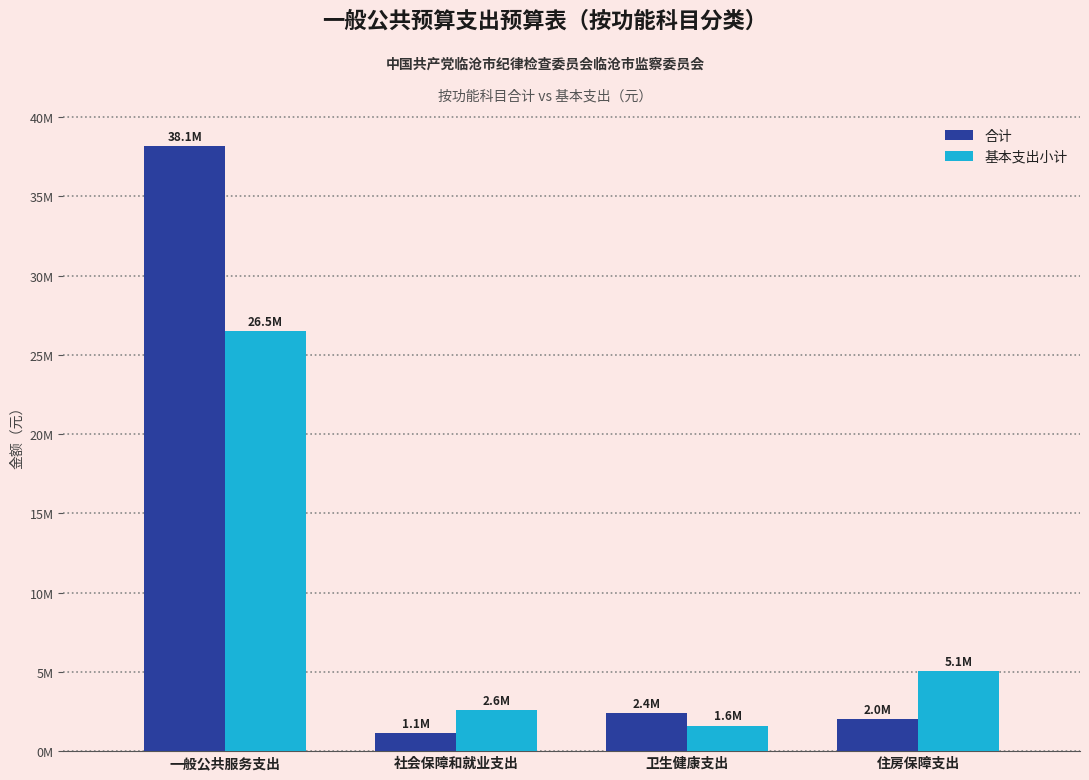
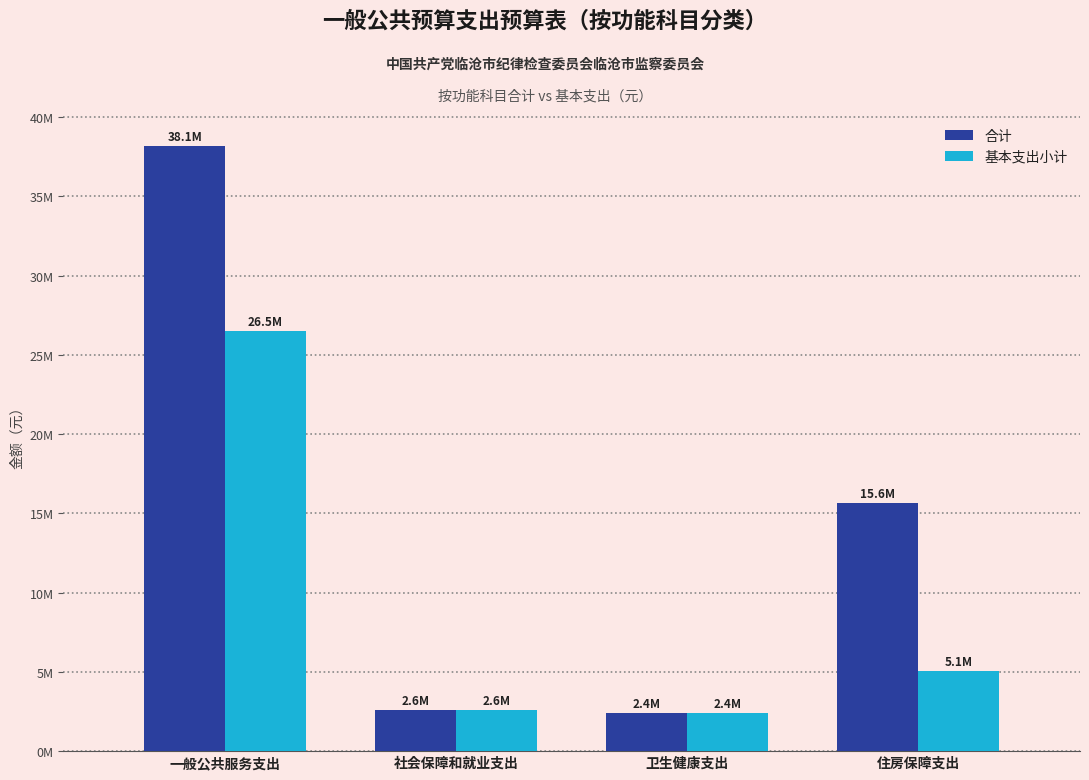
合计, 社会保障和就业支出: 1.1M -> 2.6M
基本支出小计, 卫生健康支出: 1.6M -> 2.4M
合计, 住房保障支出: 2.0M -> 15.6M
